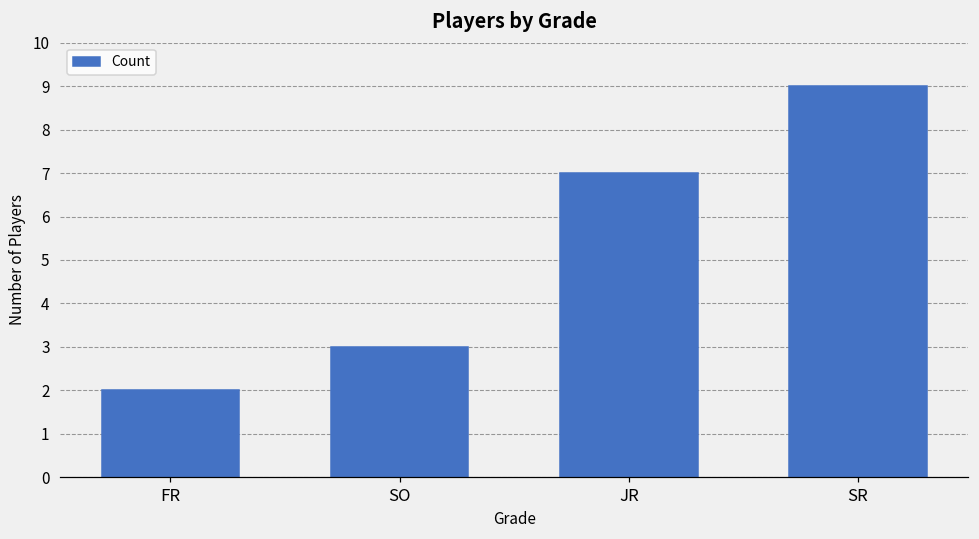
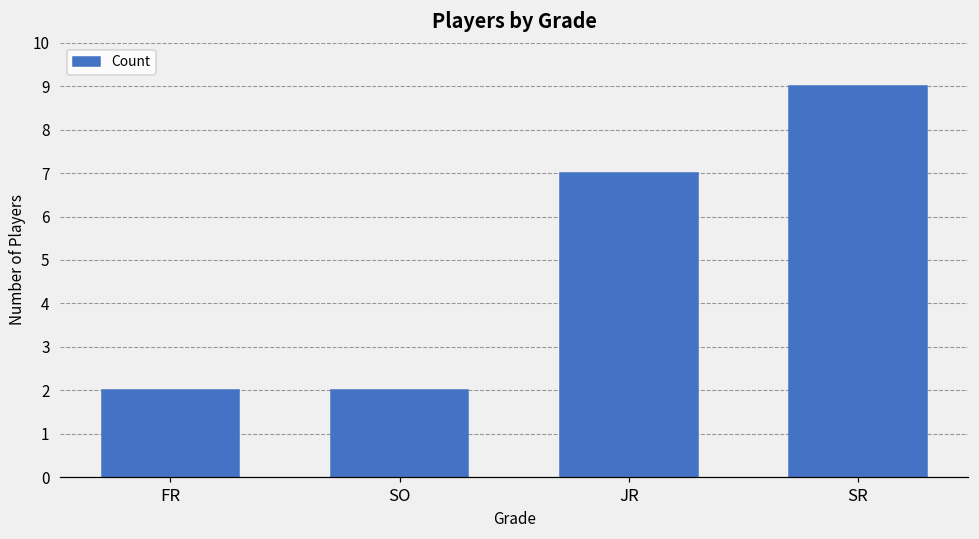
SO: 3 -> 2
